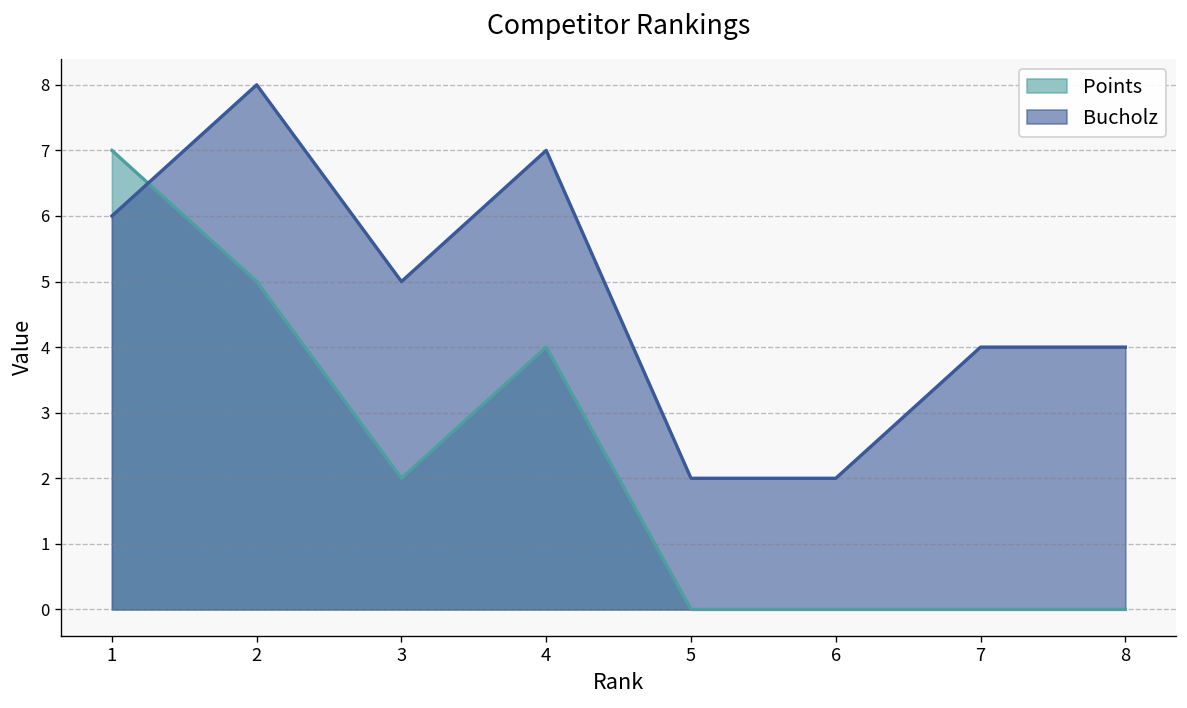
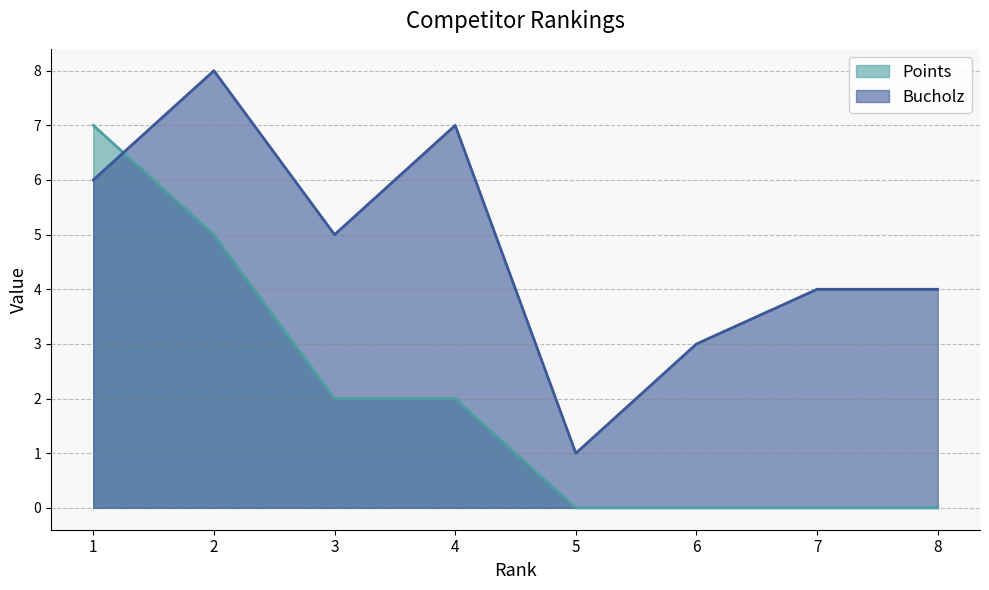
Points, 4: 4 -> 2
Bucholz, 5: 2 -> 1
Bucholz, 6: 2 -> 3
